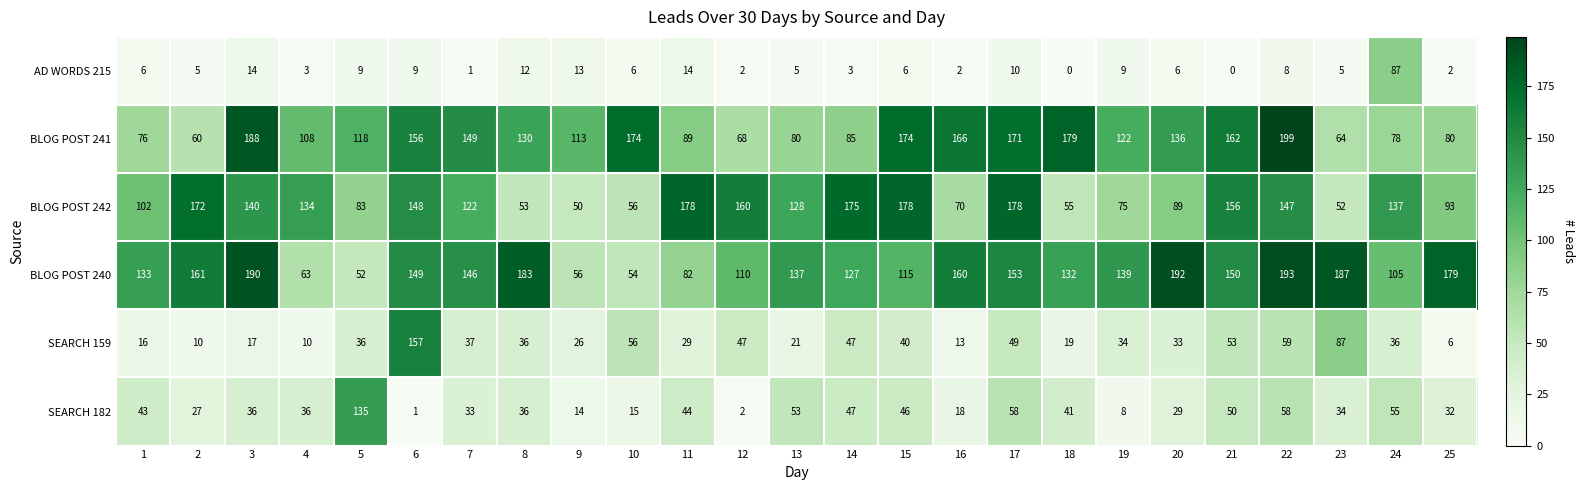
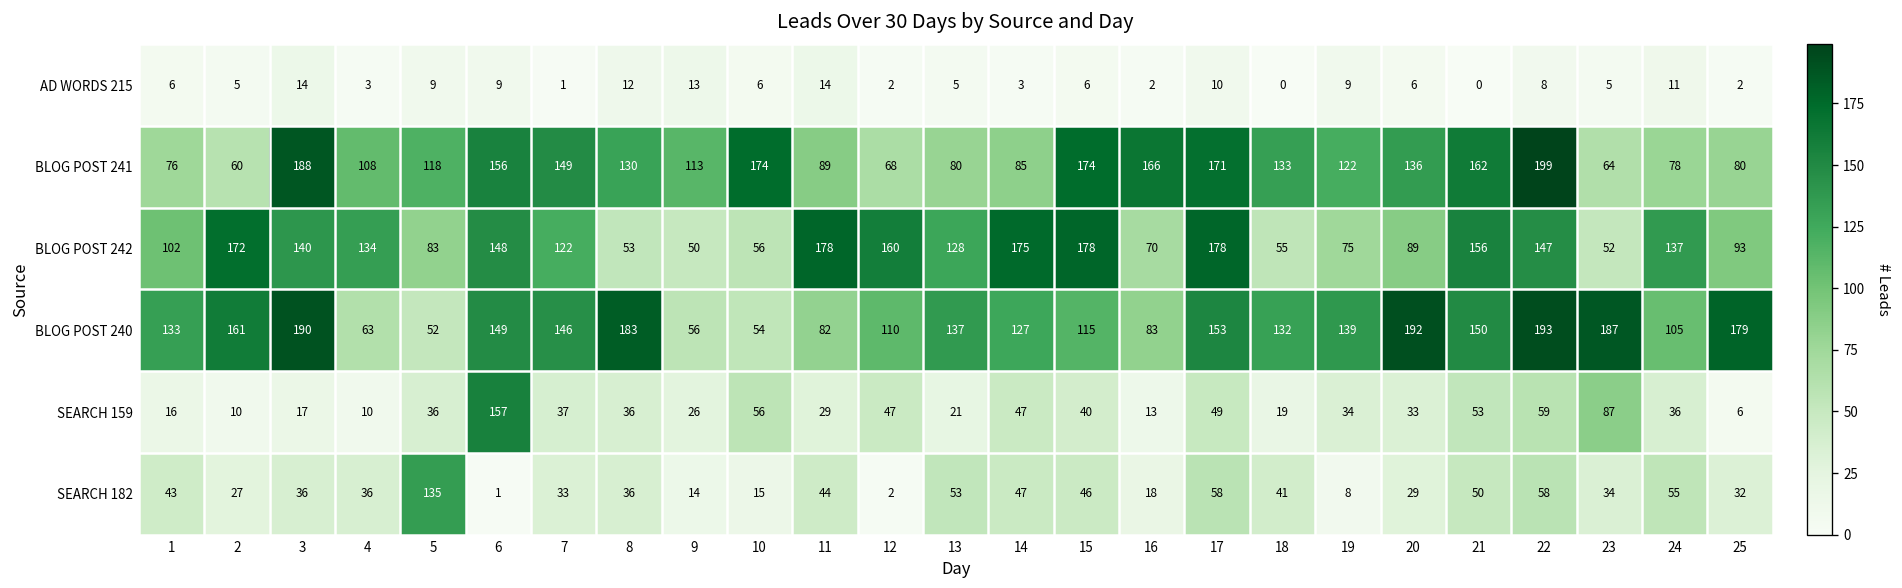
AD WORDS 215, 24: 87 -> 11
BLOG POST 241, 18: 179 -> 133
BLOG POST 240, 16: 160 -> 83
